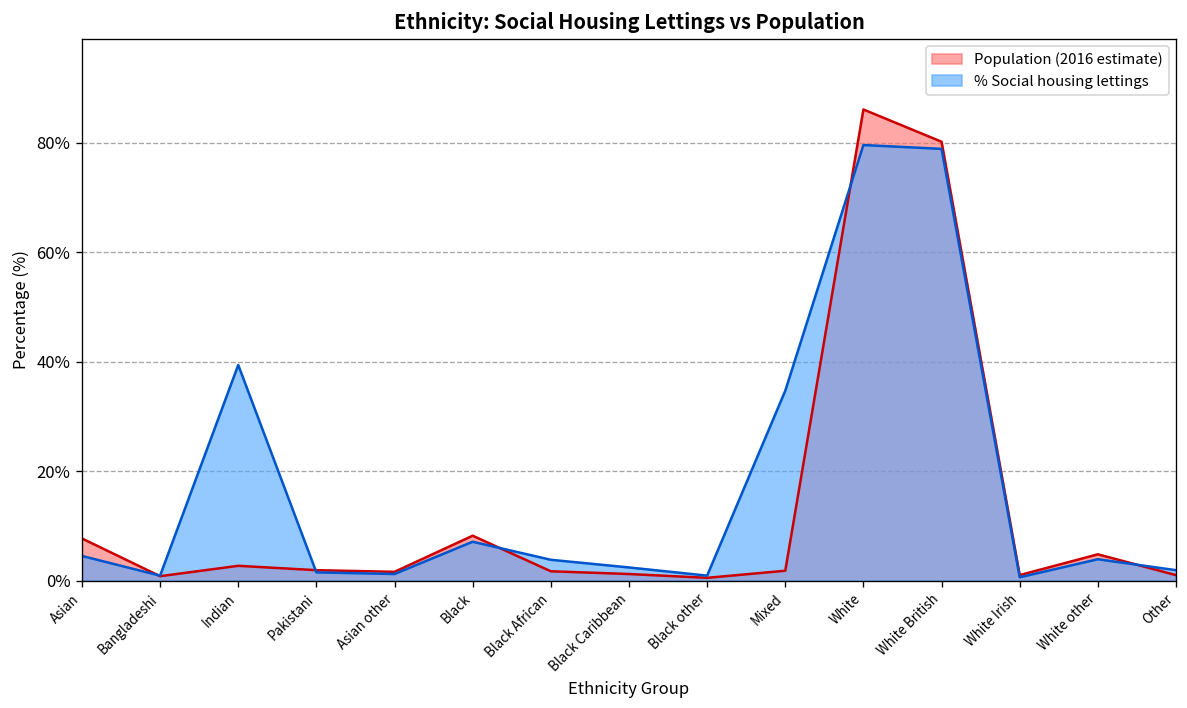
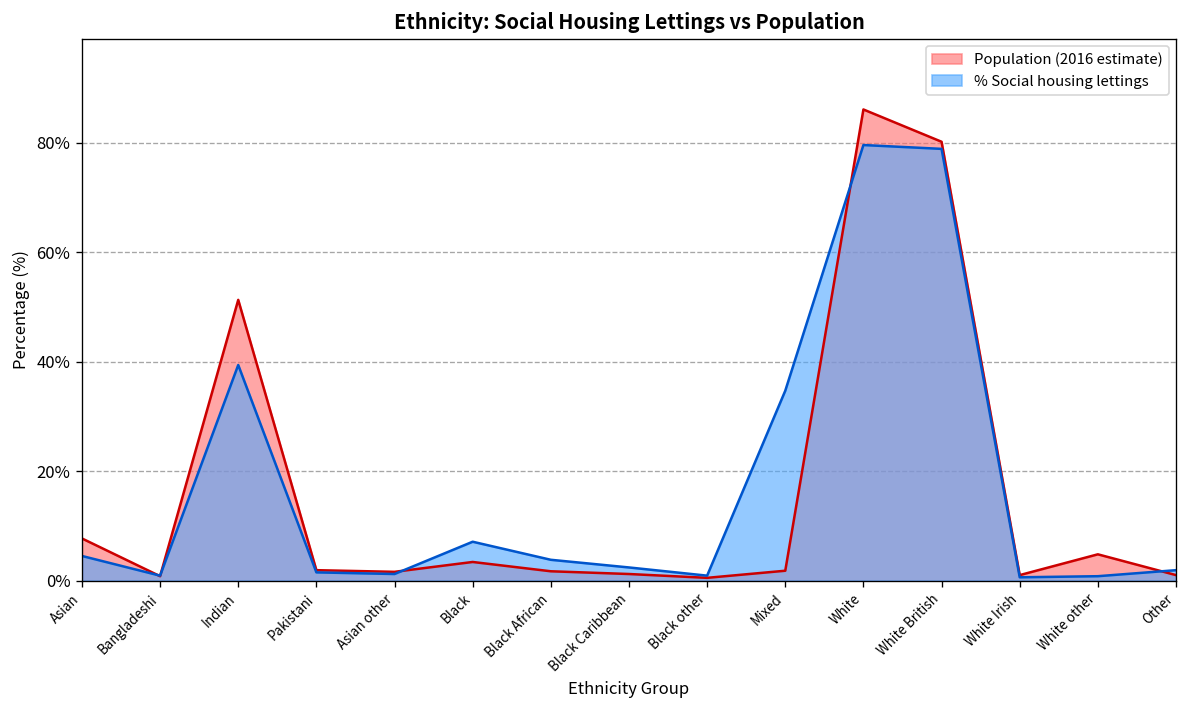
Population (2016 estimate), Indian: 3% -> 51%
Population (2016 estimate), Black: 8% -> 3%
% Social housing lettings, White other: 4% -> 1%
